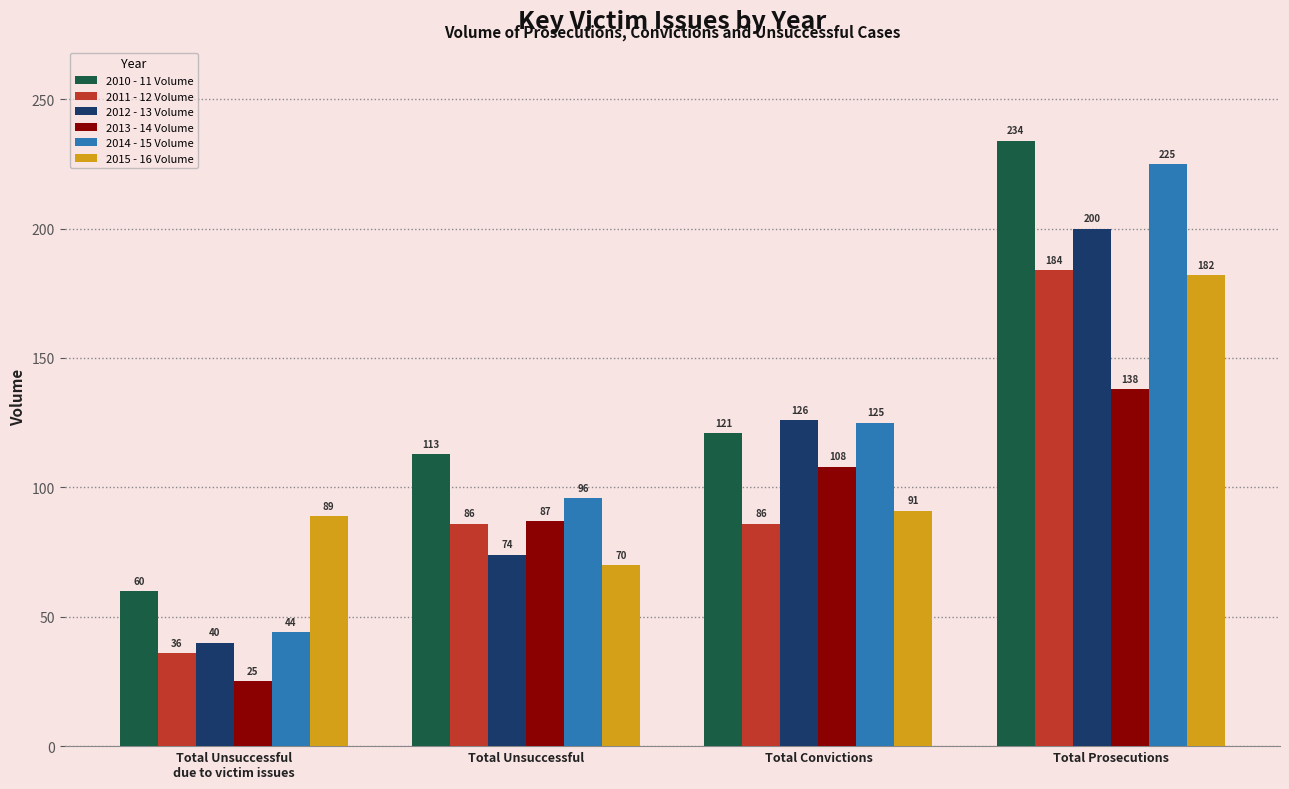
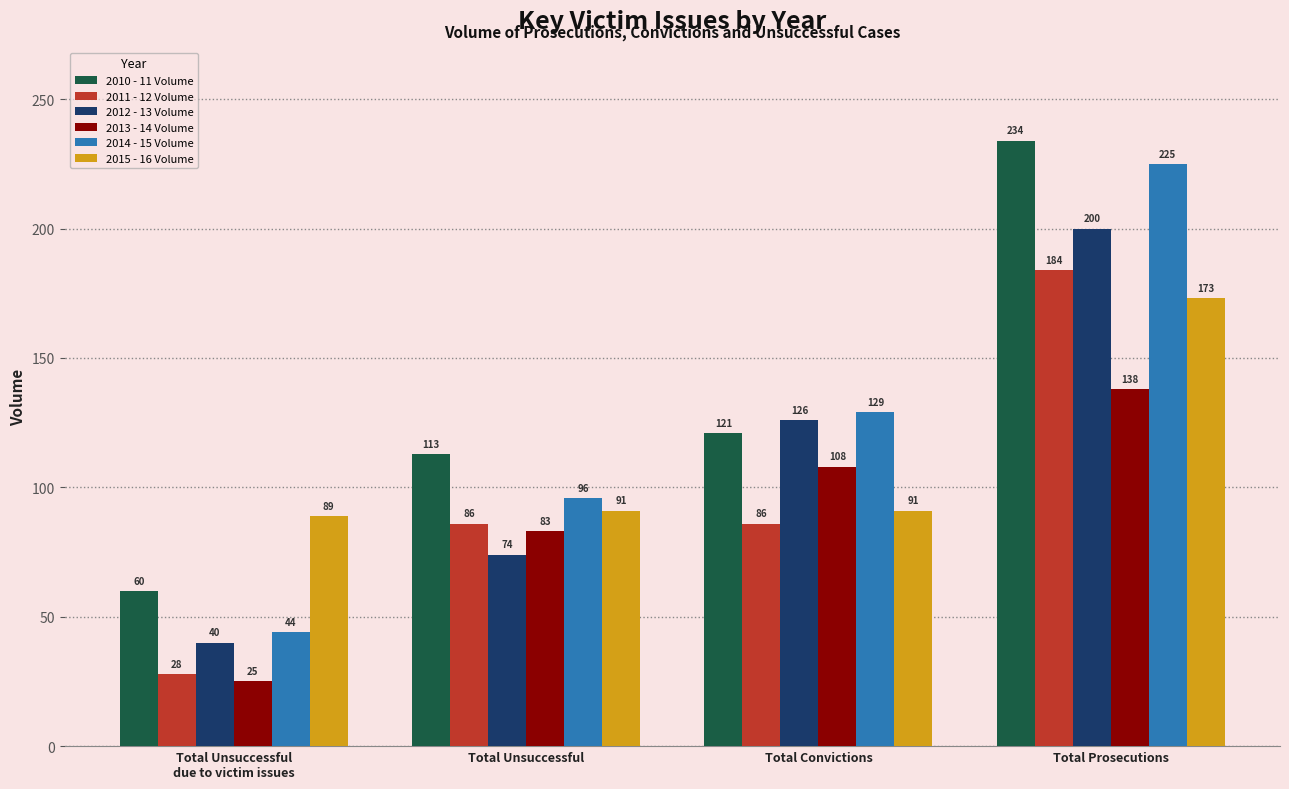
2011 - 12 Volume, Total Unsuccessful due to victim issues: 36 -> 28
2013 - 14 Volume, Total Unsuccessful: 87 -> 83
2015 - 16 Volume, Total Unsuccessful: 70 -> 91
2014 - 15 Volume, Total Convictions: 125 -> 129
2015 - 16 Volume, Total Prosecutions: 182 -> 173
